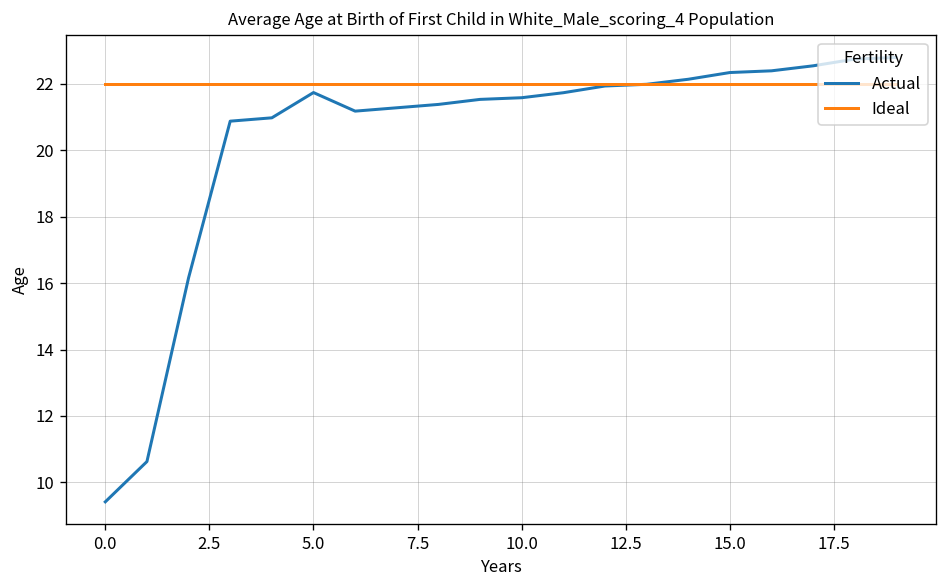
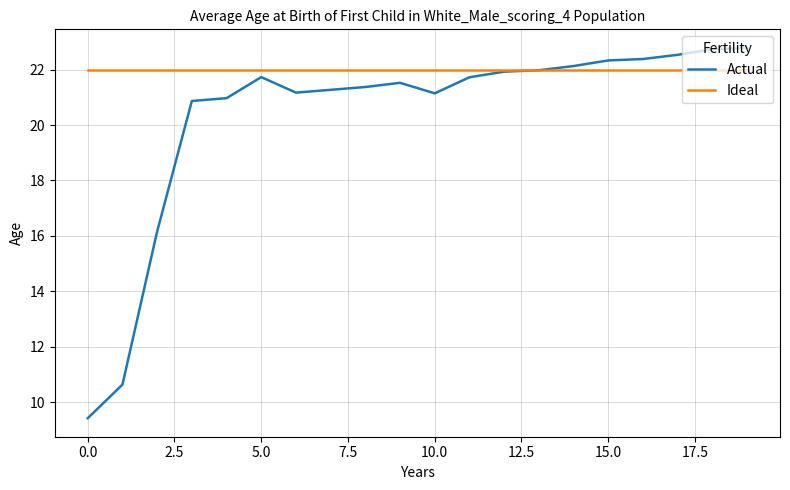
Actual, 10.0: 21.6 -> 21.1
